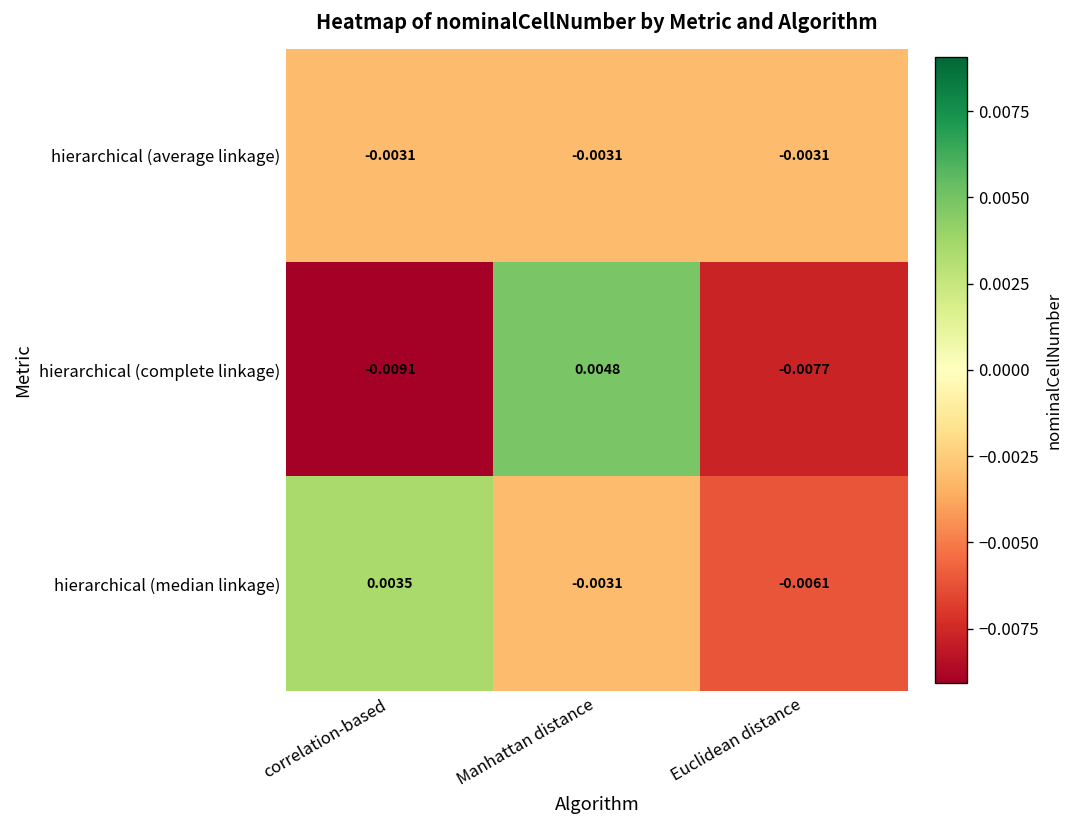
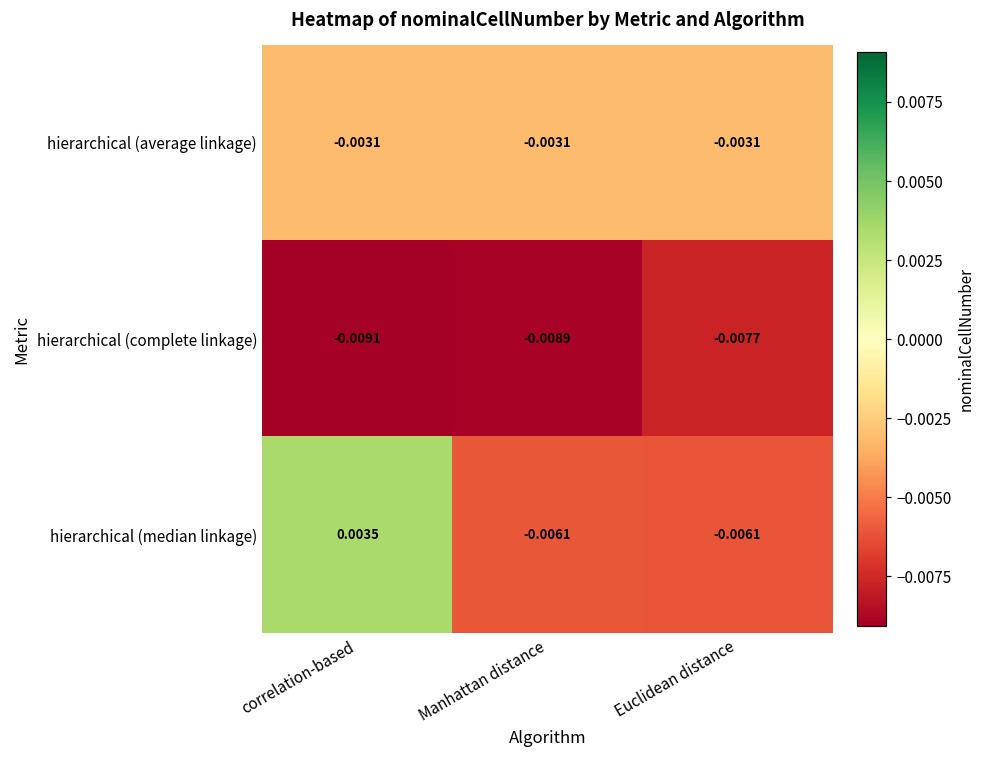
hierarchical (complete linkage), Manhattan distance: 0.0048 -> -0.0089
hierarchical (median linkage), Manhattan distance: -0.0031 -> -0.0061
